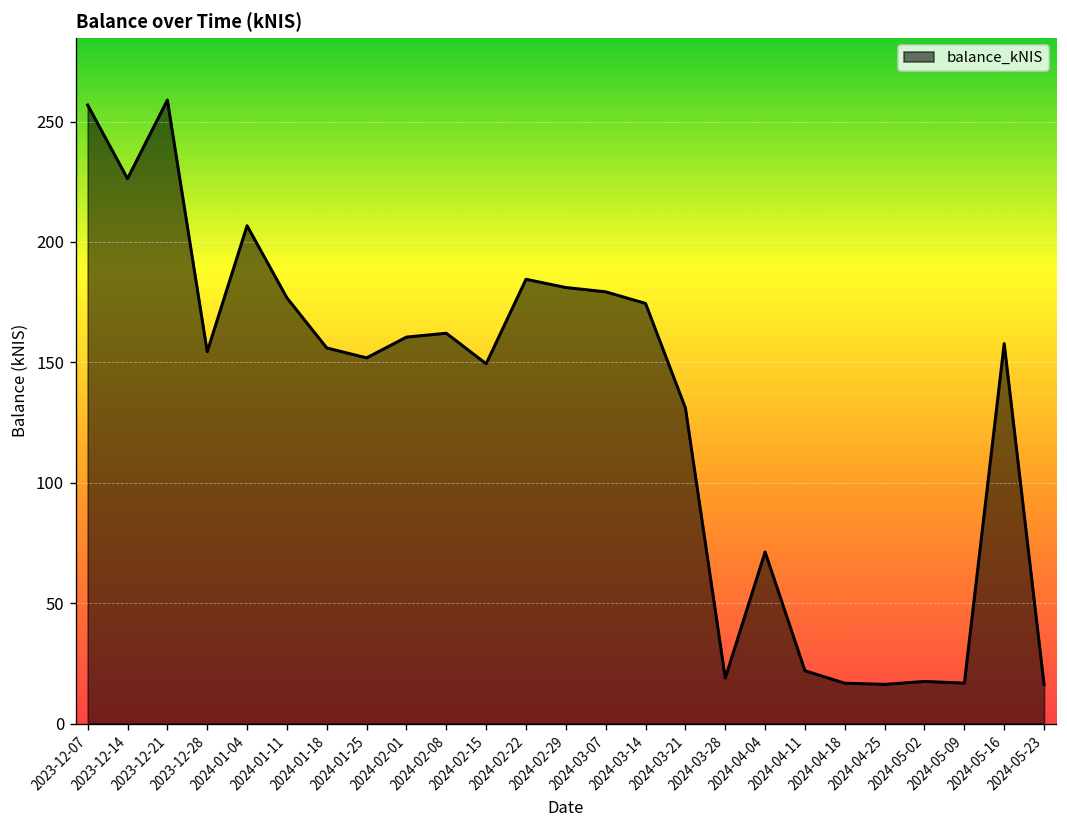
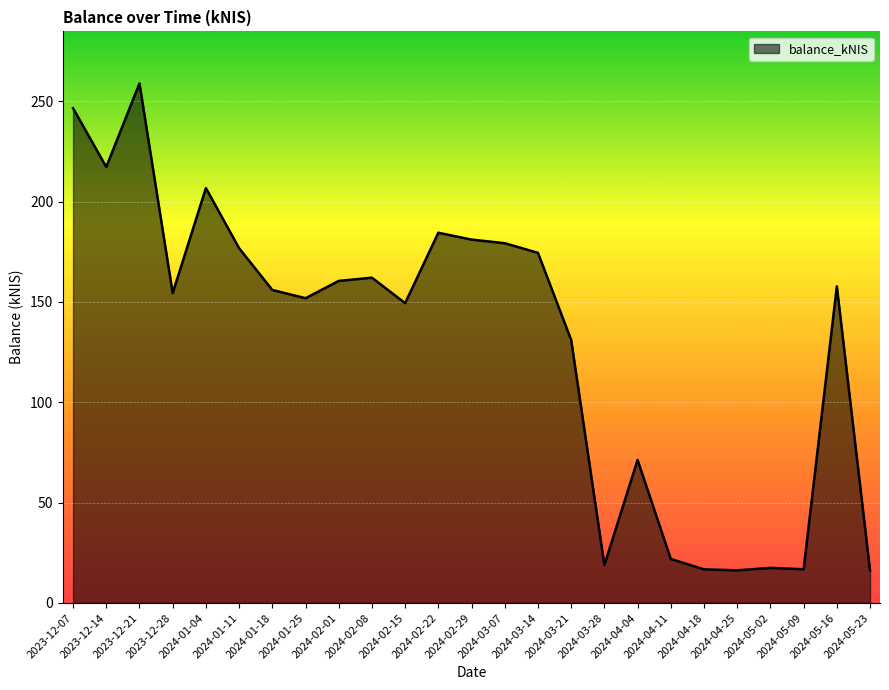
2023-12-07: 257 -> 247
2023-12-14: 226 -> 217
